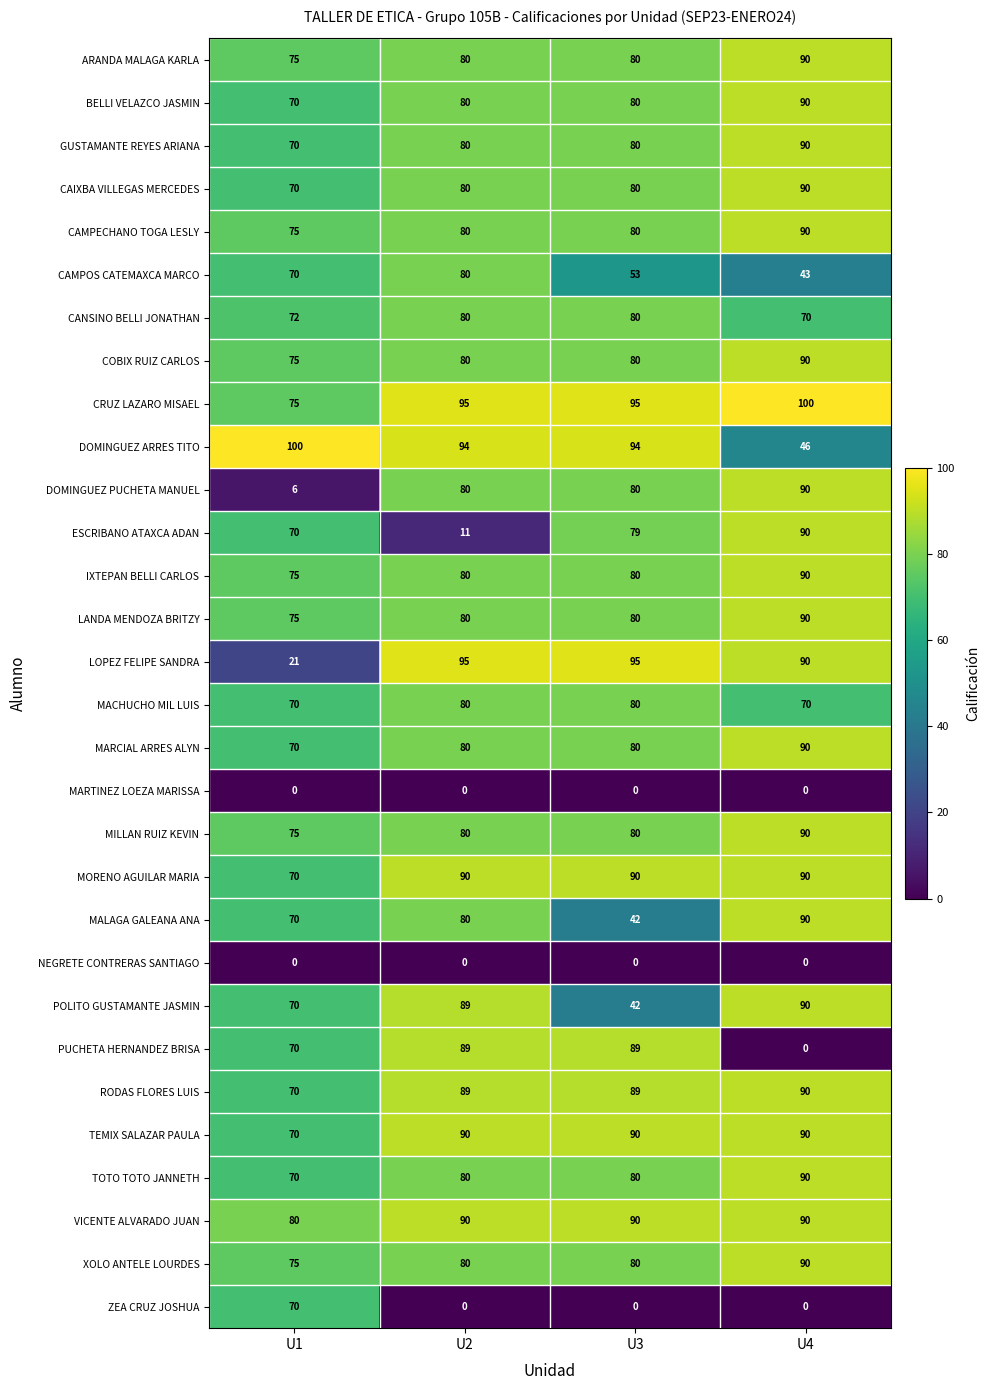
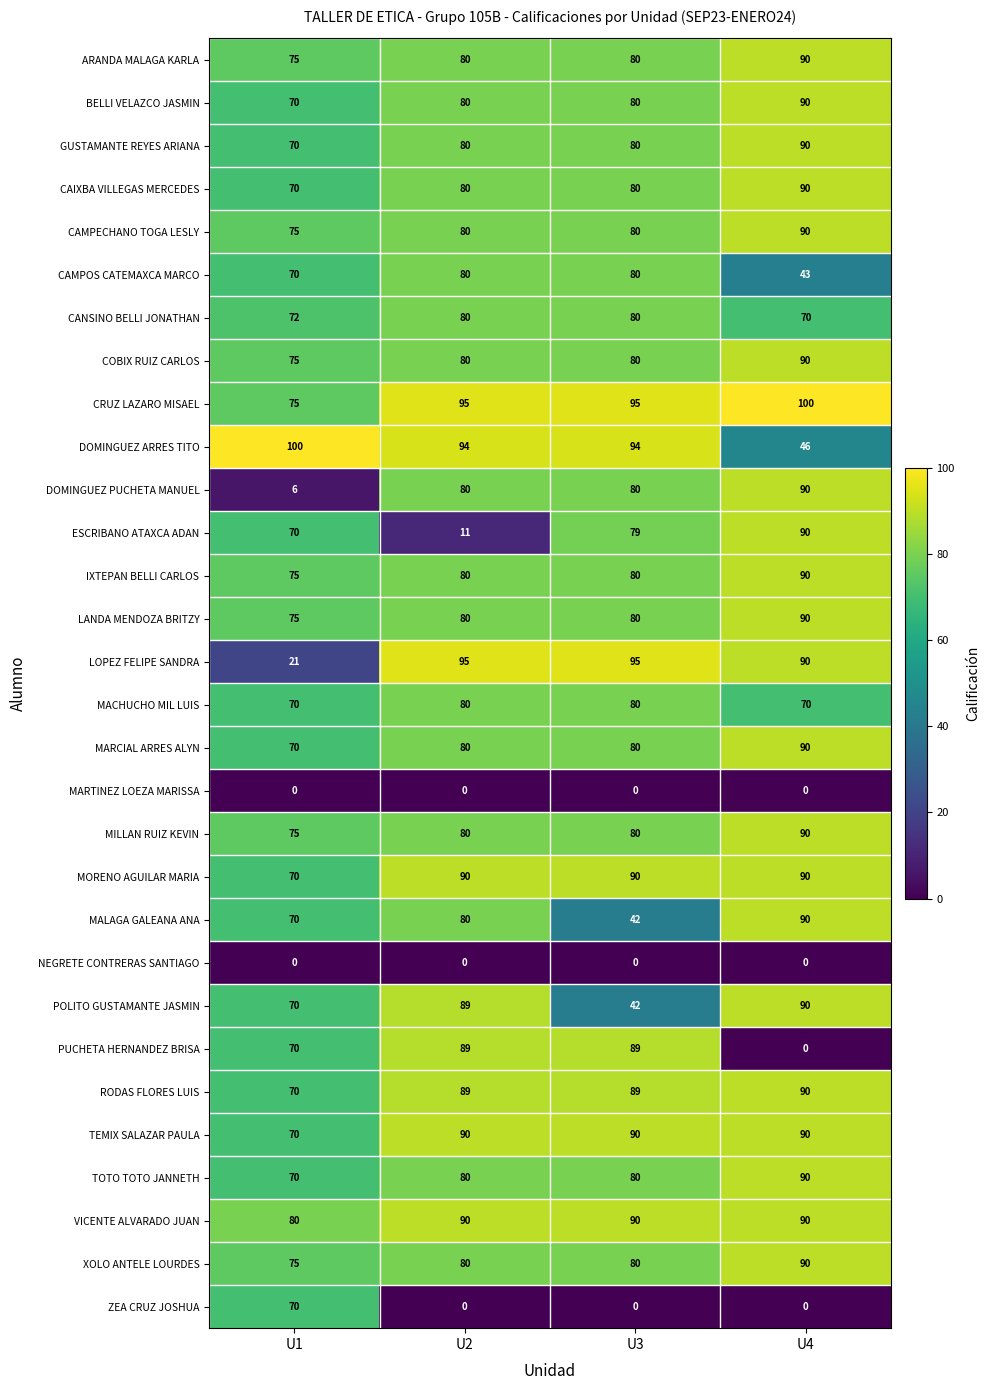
CAMPOS CATEMAXCA MARCO, U3: 53 -> 80
